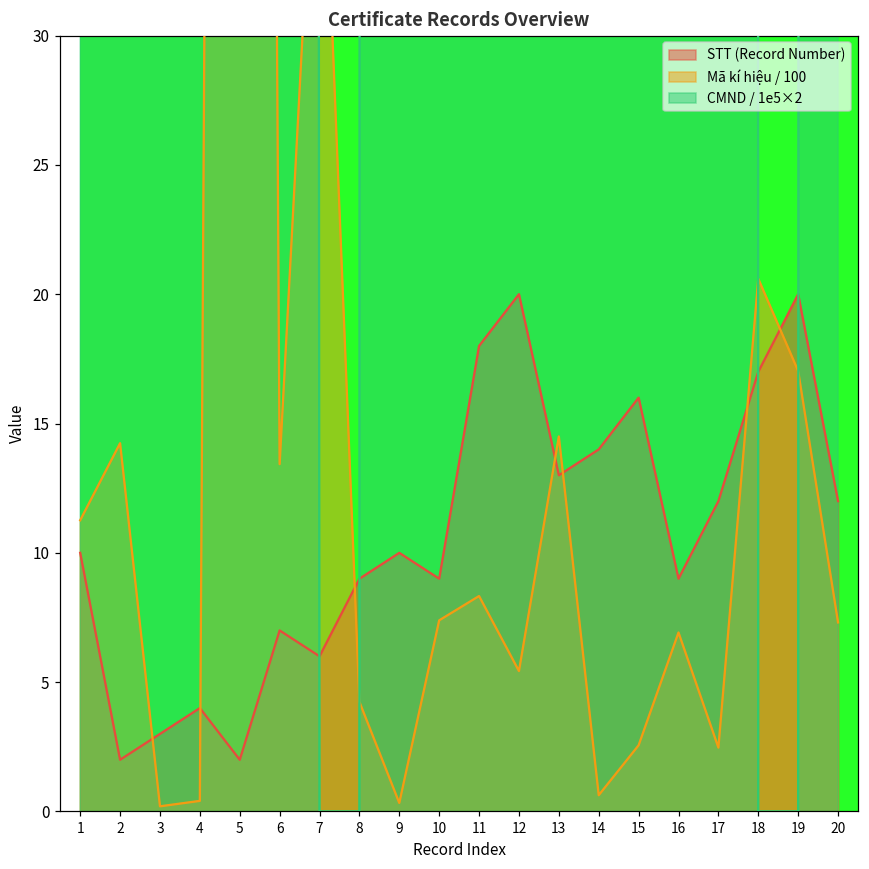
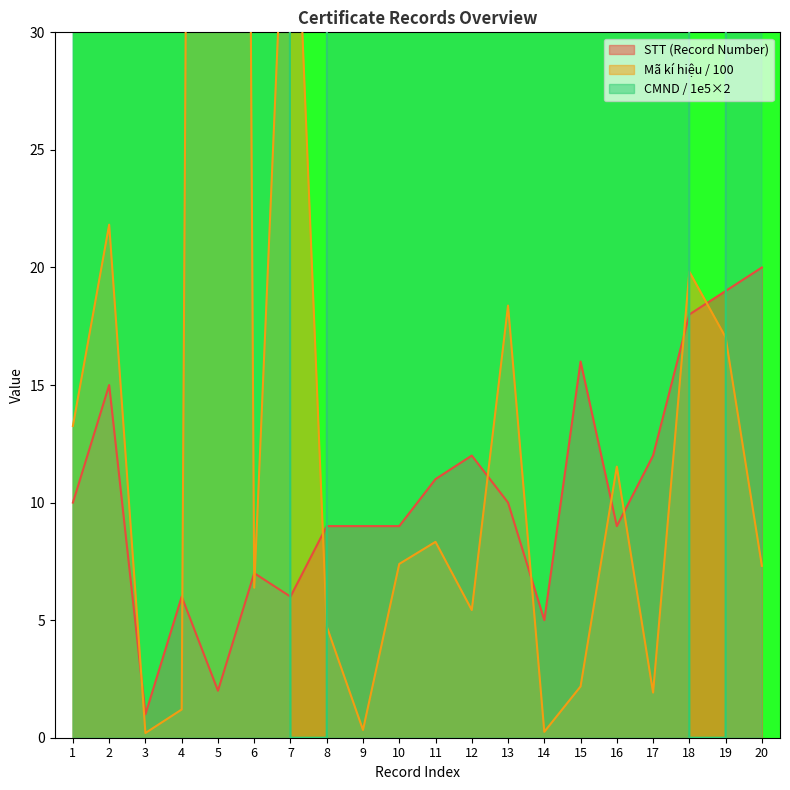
Mã kí hiệu / 100, 1: 11.3 -> 13.3
STT (Record Number), 2: 2 -> 15
Mã kí hiệu / 100, 2: 14.2 -> 21.8
STT (Record Number), 3: 3 -> 1
STT (Record Number), 4: 4 -> 6
Mã kí hiệu / 100, 4: 0.4 -> 1.2
Mã kí hiệu / 100, 6: 13.4 -> 6.4
Mã kí hiệu / 100, 8: 4.2 -> 4.7
STT (Record Number), 9: 10 -> 9
STT (Record Number), 11: 18 -> 11
STT (Record Number), 12: 20 -> 12
STT (Record Number), 13: 13 -> 10
Mã kí hiệu / 100, 13: 14.5 -> 18.4
STT (Record Number), 14: 14 -> 5
Mã kí hiệu / 100, 14: 0.6 -> 0.3
Mã kí hiệu / 100, 15: 2.6 -> 2.2
Mã kí hiệu / 100, 16: 6.9 -> 11.5
Mã kí hiệu / 100, 17: 2.5 -> 1.9
STT (Record Number), 18: 17 -> 18
Mã kí hiệu / 100, 18: 20.6 -> 19.8
STT (Record Number), 19: 20 -> 19
STT (Record Number), 20: 12 -> 20
